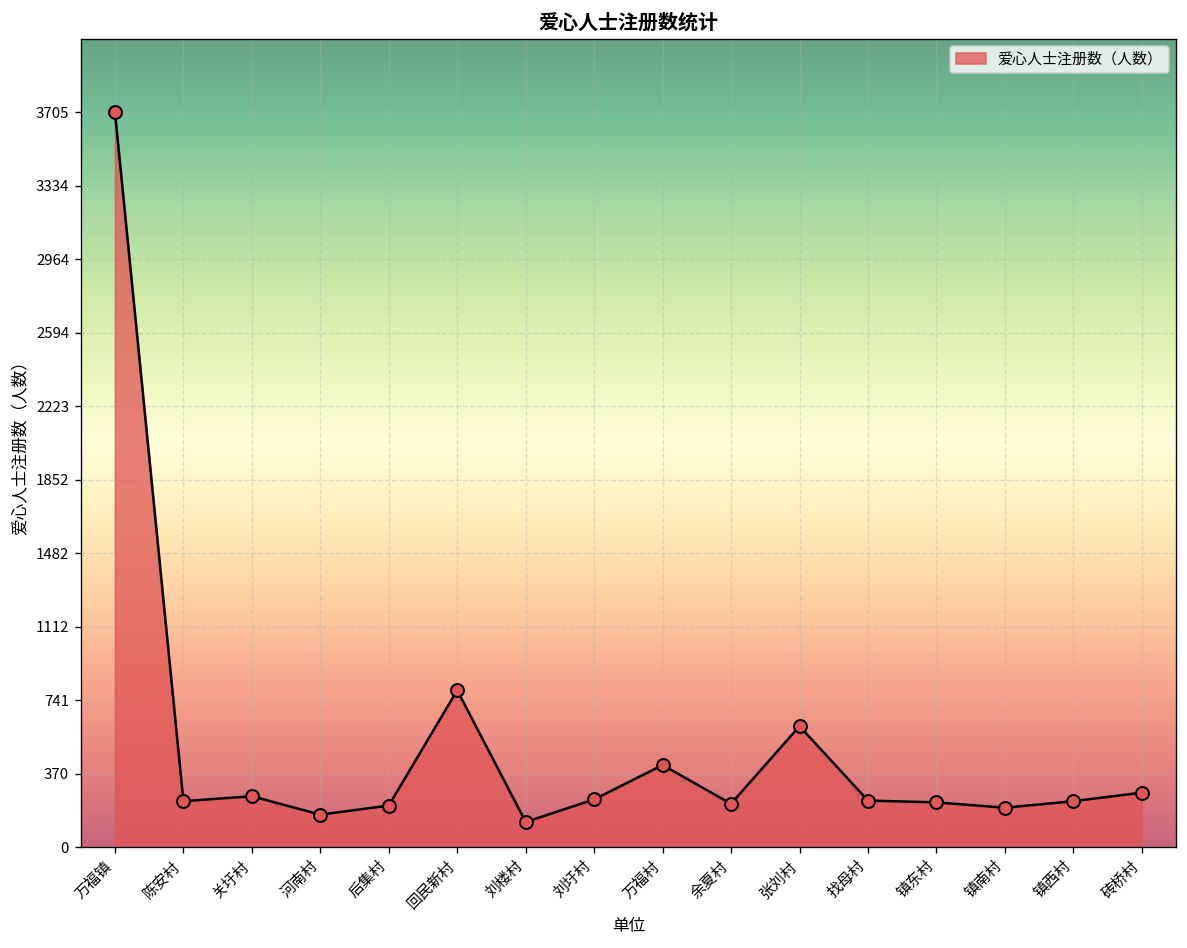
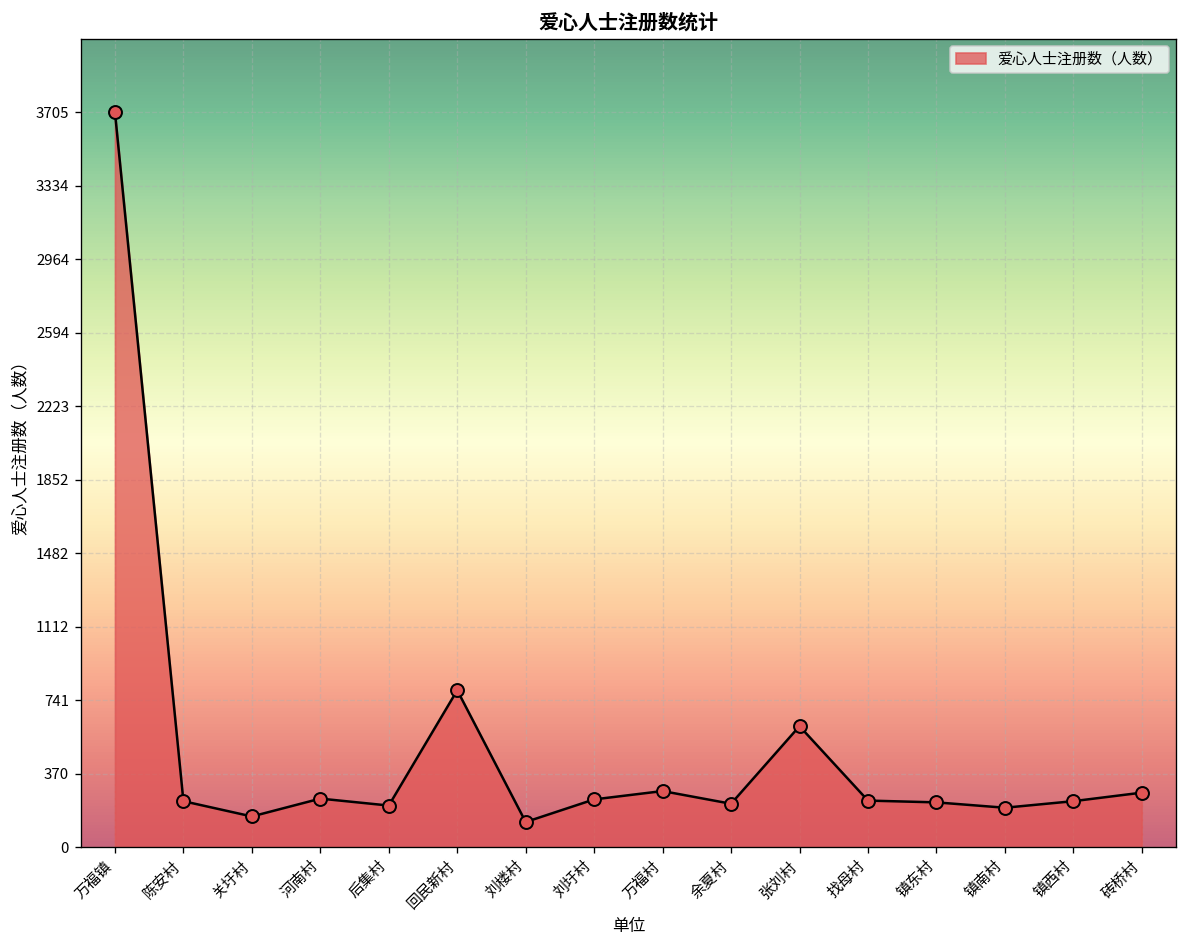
关圩村: 260 -> 160
河南村: 170 -> 250
万福村: 420 -> 280
